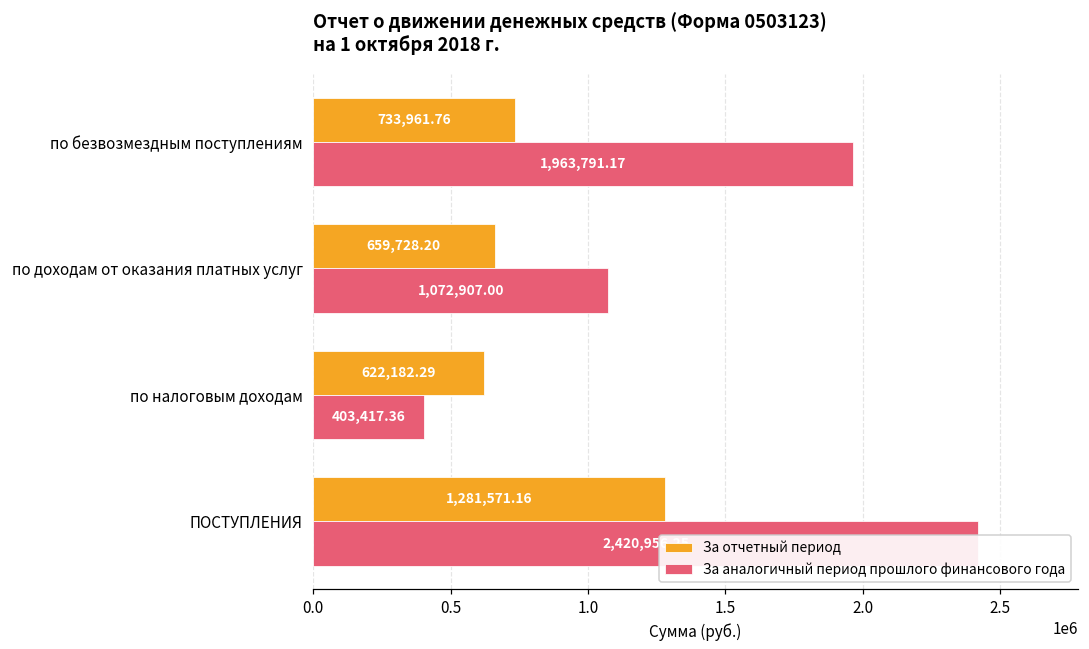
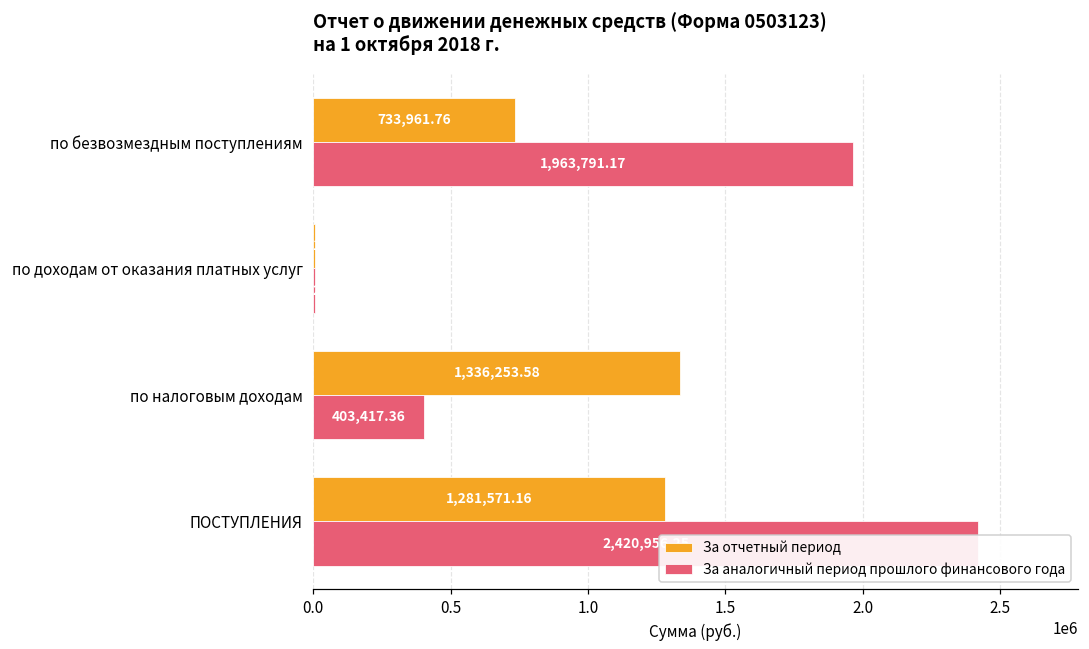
За отчетный период, по доходам от оказания платных услуг: 660000 -> 10000
За аналогичный период прошлого финансового года, по доходам от оказания платных услуг: 1070000 -> 0
За отчетный период, по налоговым доходам: 622,182.29 -> 1,336,253.58
